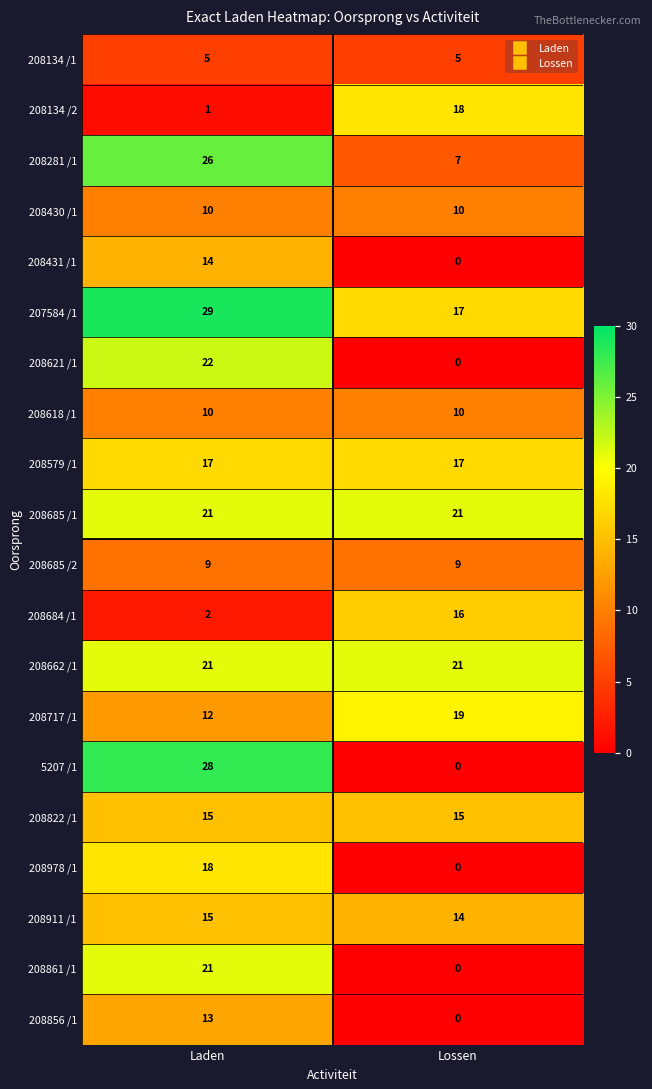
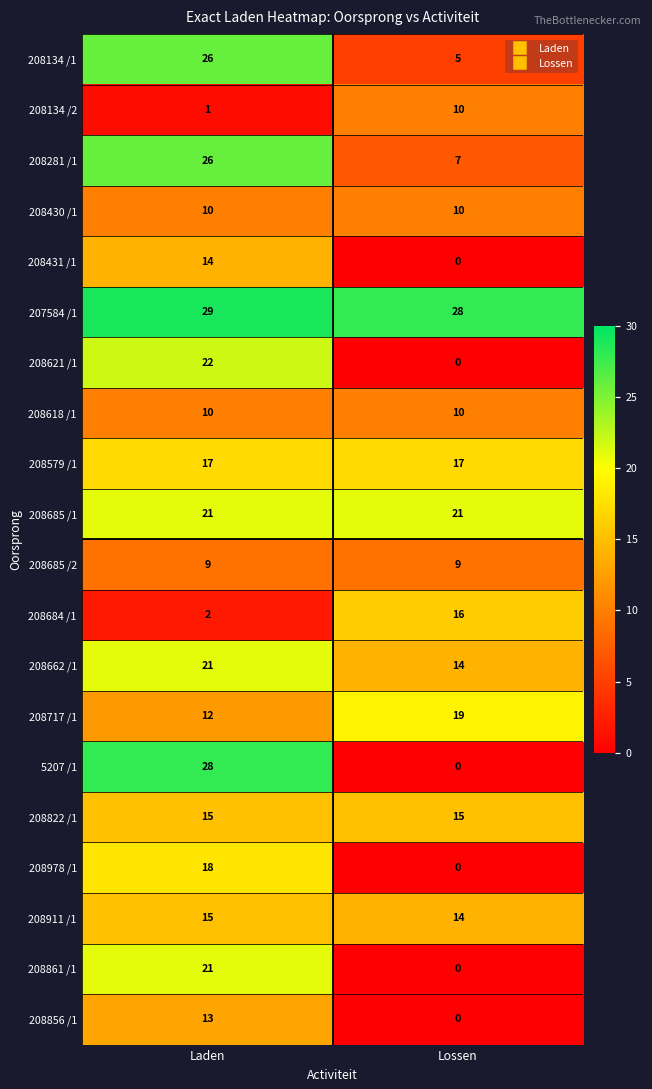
208134 /1, Laden: 5 -> 26
208134 /2, Lossen: 18 -> 10
207584 /1, Lossen: 17 -> 28
208662 /1, Lossen: 21 -> 14
